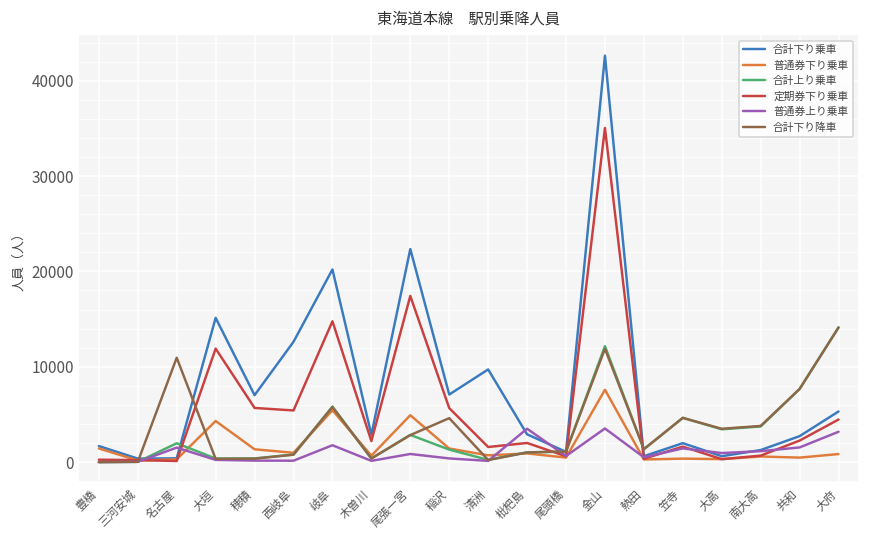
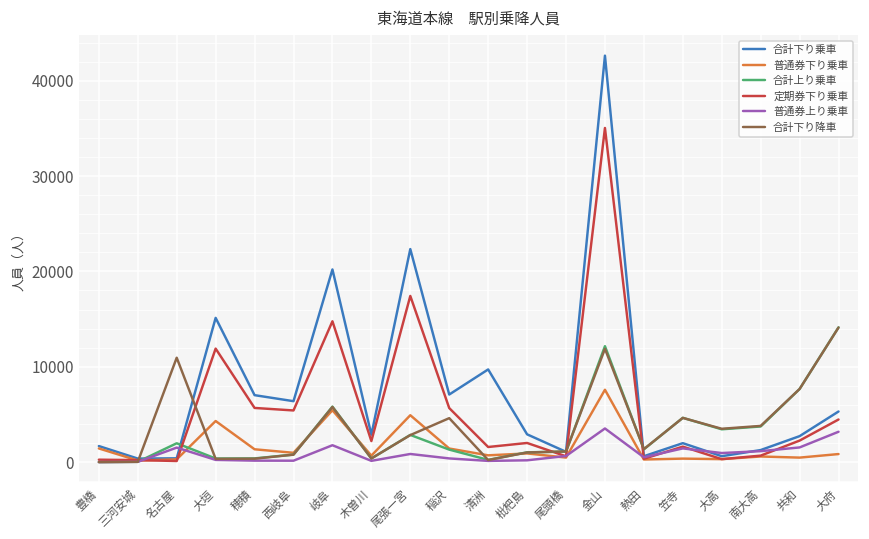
合計下り乗車, 西岐阜: 13000 -> 6000
普通券上り乗車, 枇杷島: 3000 -> 0
